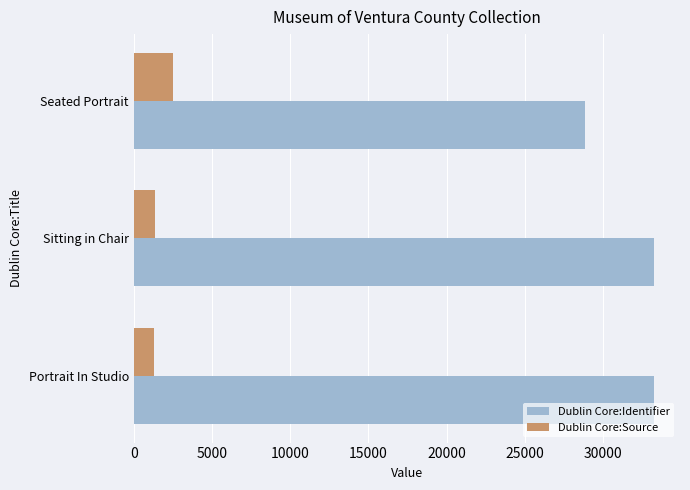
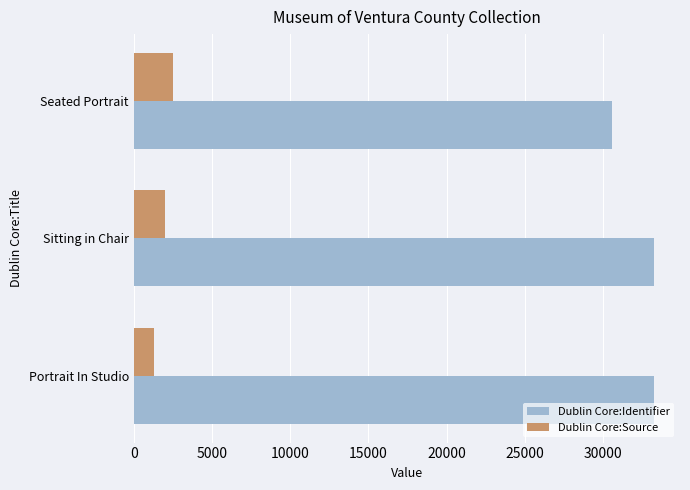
Dublin Core:Identifier, Seated Portrait: 28900 -> 30600
Dublin Core:Source, Sitting in Chair: 1400 -> 2000
